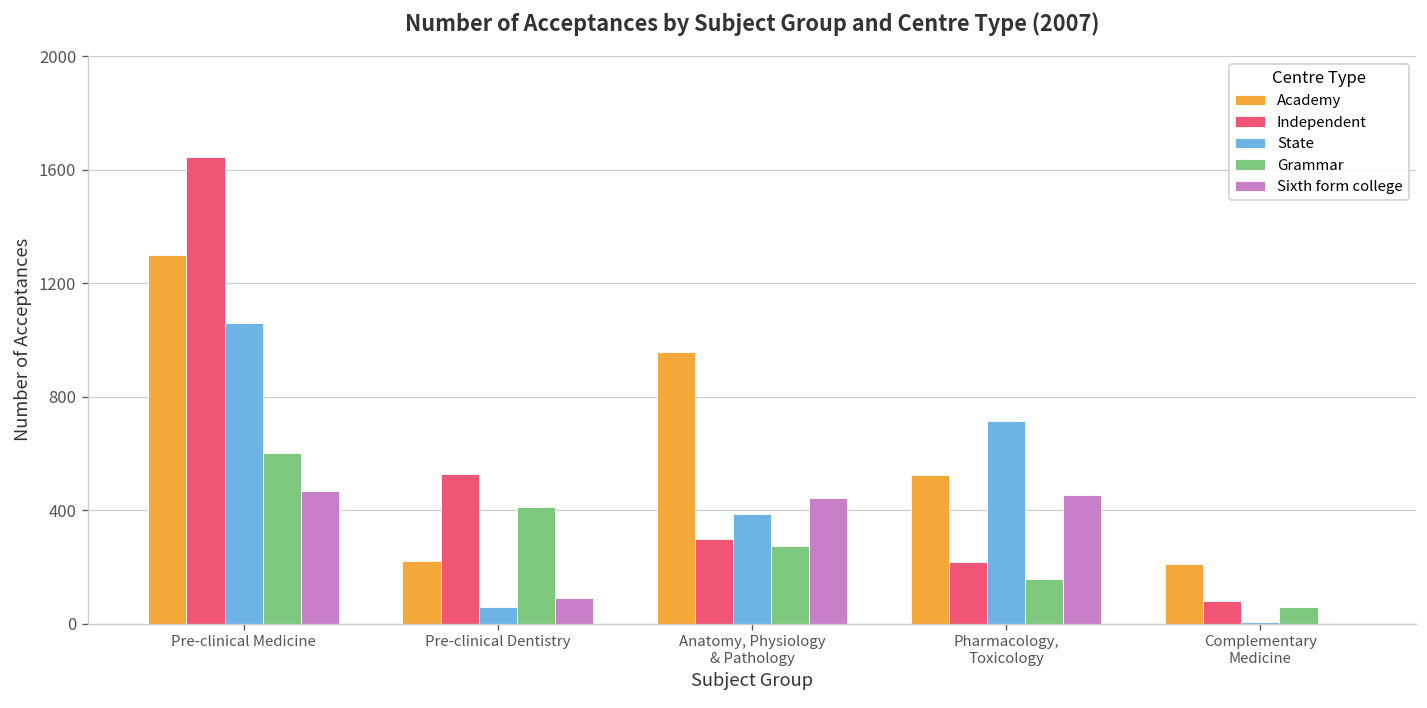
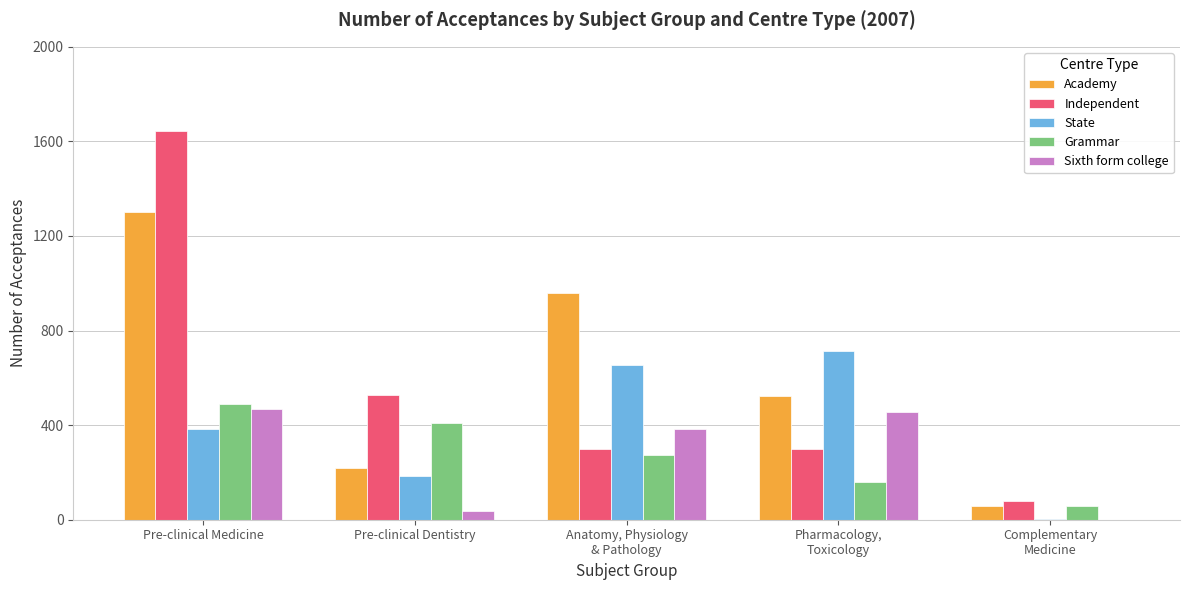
State, Pre-clinical Medicine: 1060 -> 380
Grammar, Pre-clinical Medicine: 600 -> 490
State, Pre-clinical Dentistry: 60 -> 190
Sixth form college, Pre-clinical Dentistry: 90 -> 40
State, Anatomy, Physiology & Pathology: 390 -> 660
Sixth form college, Anatomy, Physiology & Pathology: 440 -> 390
Independent, Pharmacology, Toxicology: 220 -> 300
Academy, Complementary Medicine: 210 -> 60
